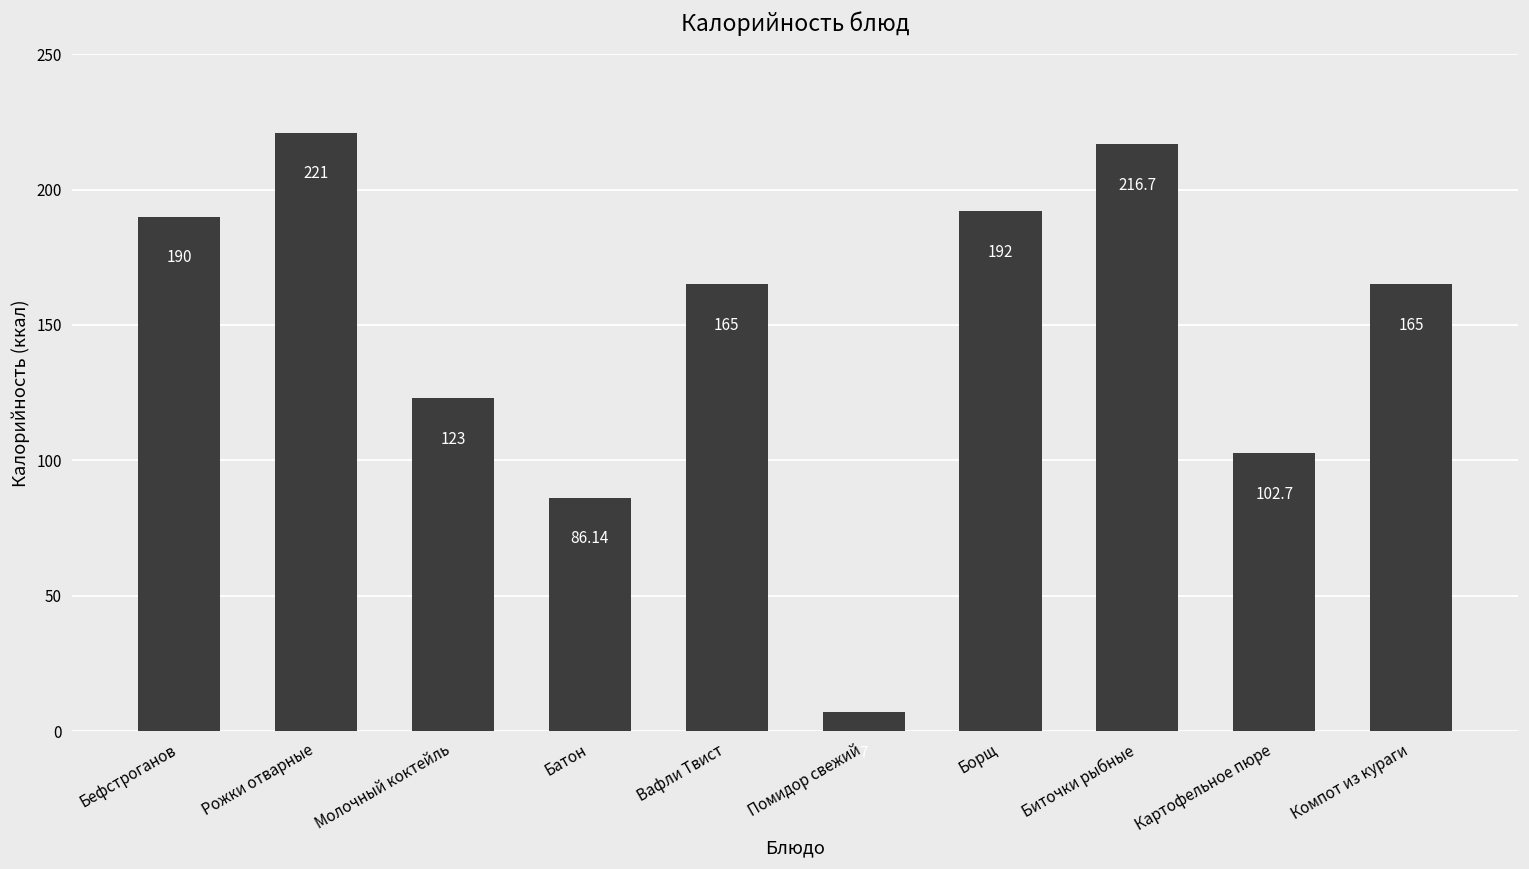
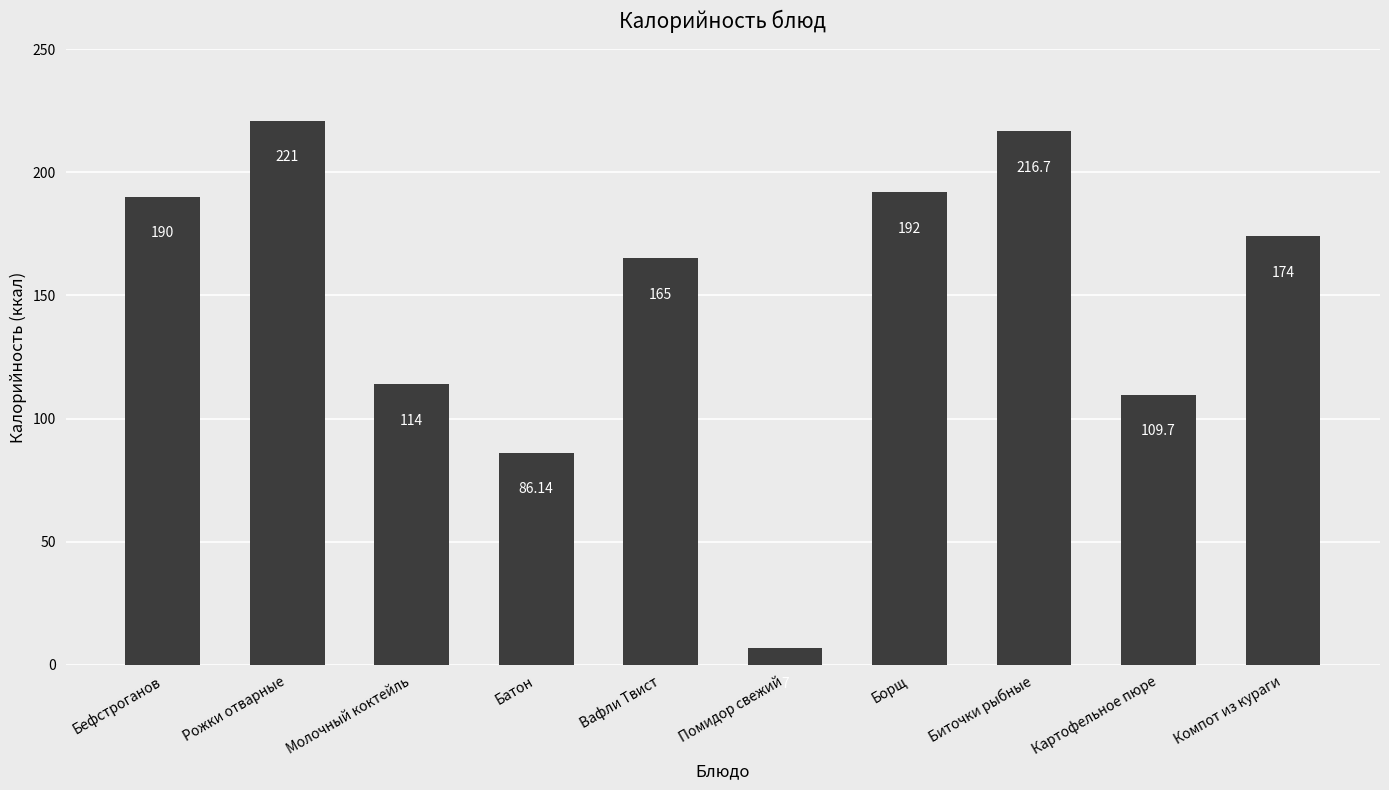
Молочный коктейль: 123 -> 114
Картофельное пюре: 102.7 -> 109.7
Компот из кураги: 165 -> 174
